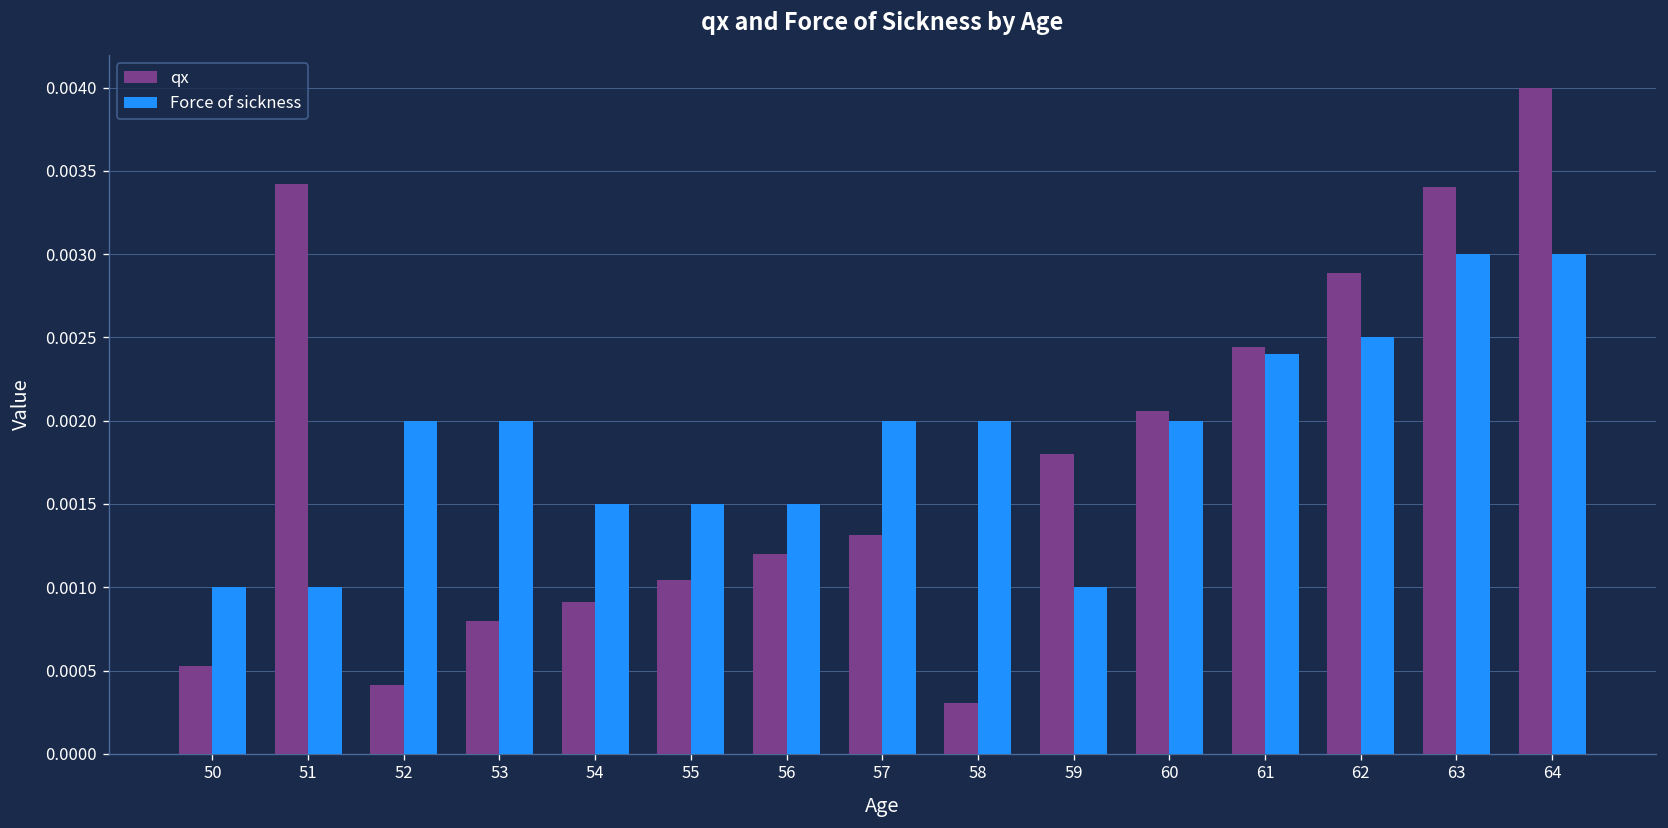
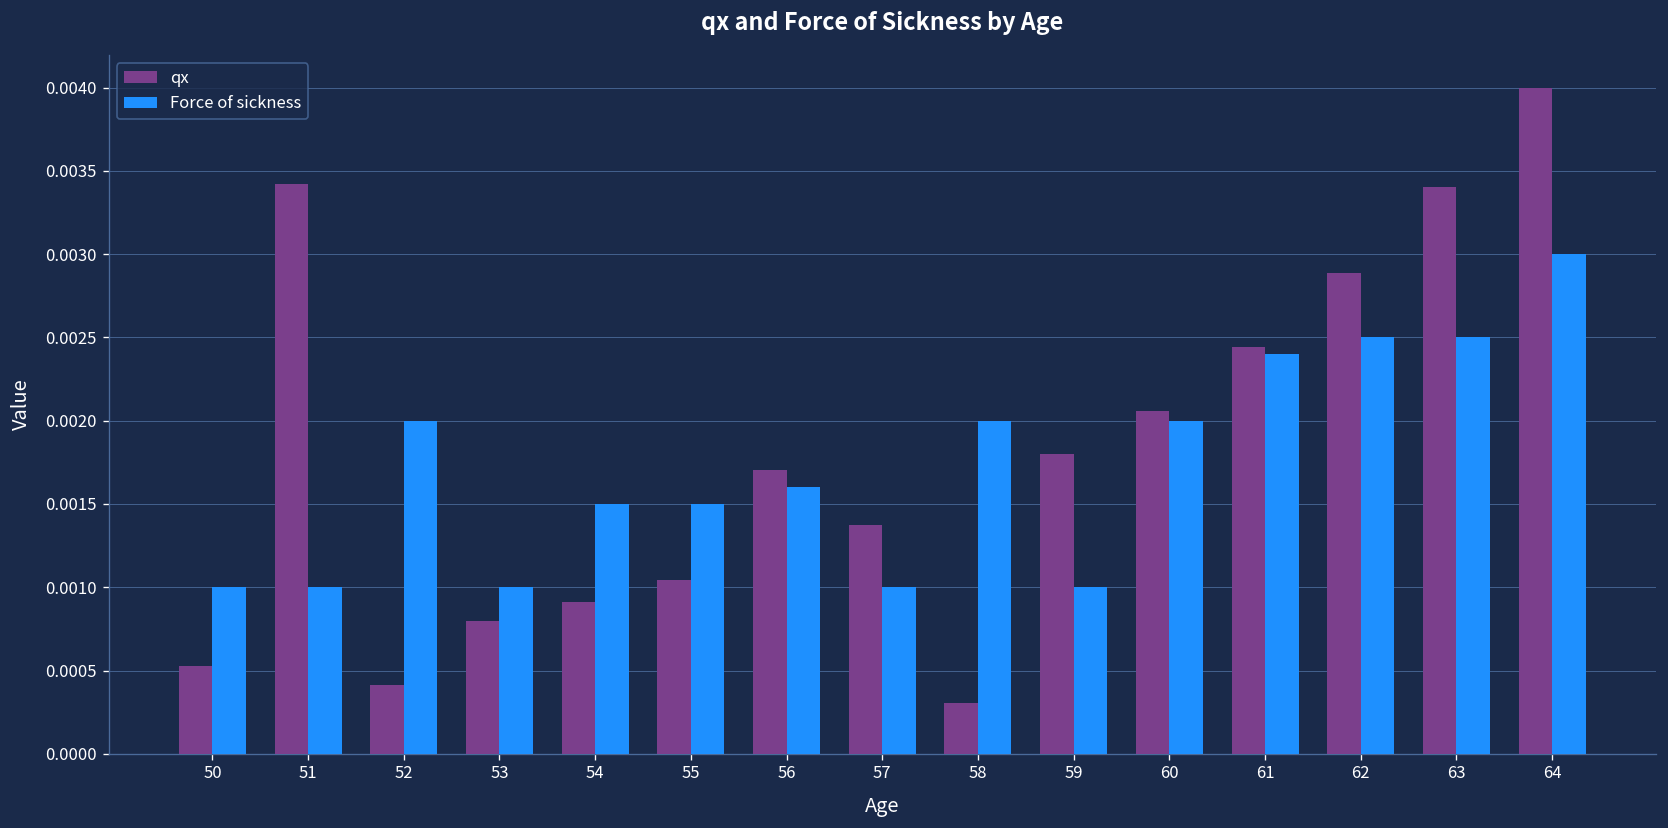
Force of sickness, 53: 0.002 -> 0.001
qx, 56: 0.00120 -> 0.00171
Force of sickness, 56: 0.0015 -> 0.0016
qx, 57: 0.00132 -> 0.00138
Force of sickness, 57: 0.002 -> 0.001
Force of sickness, 63: 0.0030 -> 0.0025
